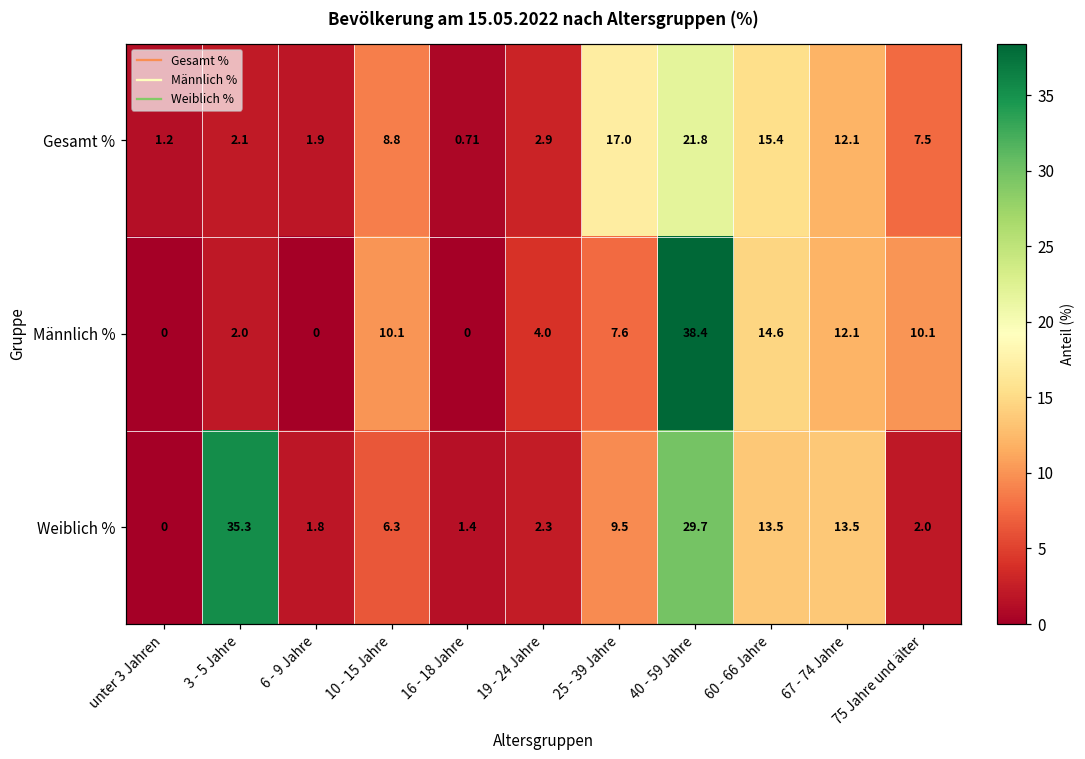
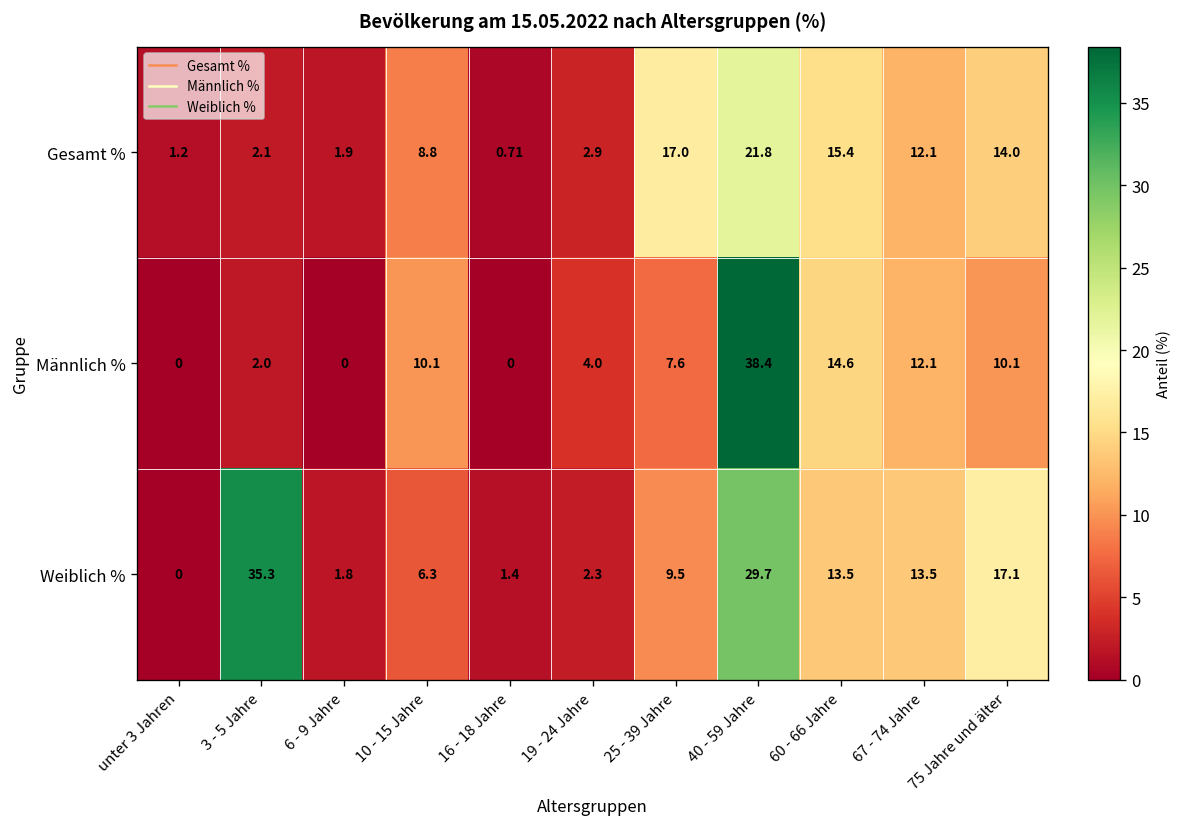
Gesamt %, 75 Jahre und älter: 7.5 -> 14.0
Weiblich %, 75 Jahre und älter: 2.0 -> 17.1
